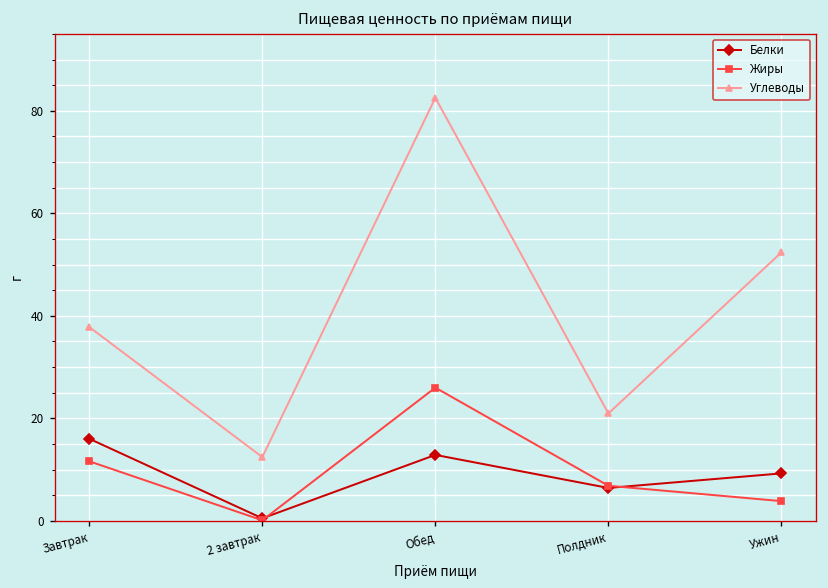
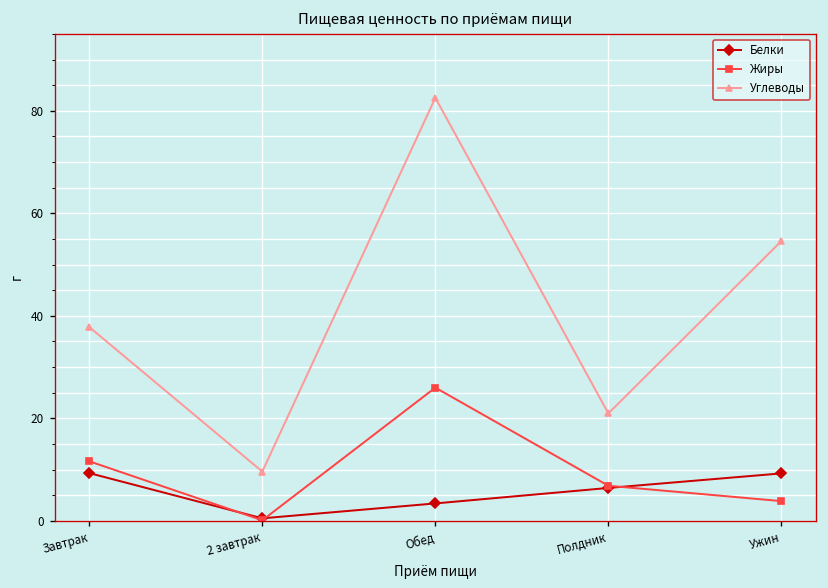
Белки, Завтрак: 16 -> 9
Углеводы, 2 завтрак: 12 -> 10
Белки, Обед: 13 -> 3
Углеводы, Ужин: 52 -> 55
